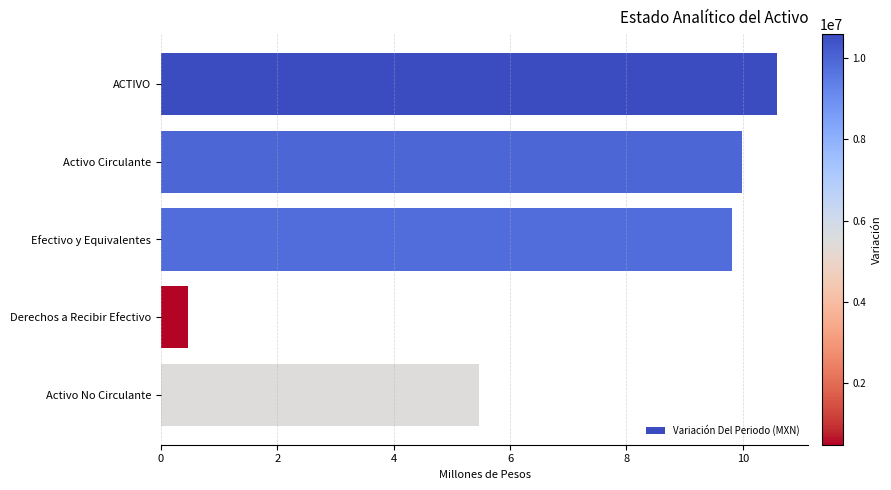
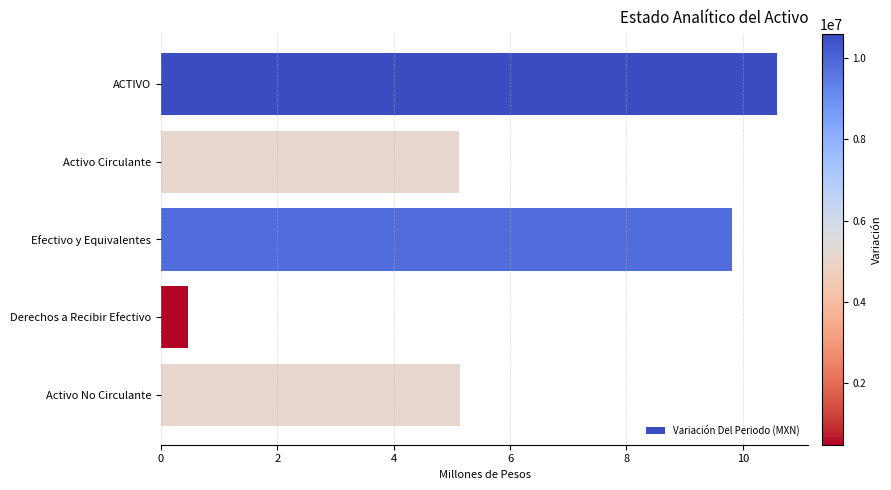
Activo Circulante: 10.0 -> 5.1
Activo No Circulante: 5.5 -> 5.1
